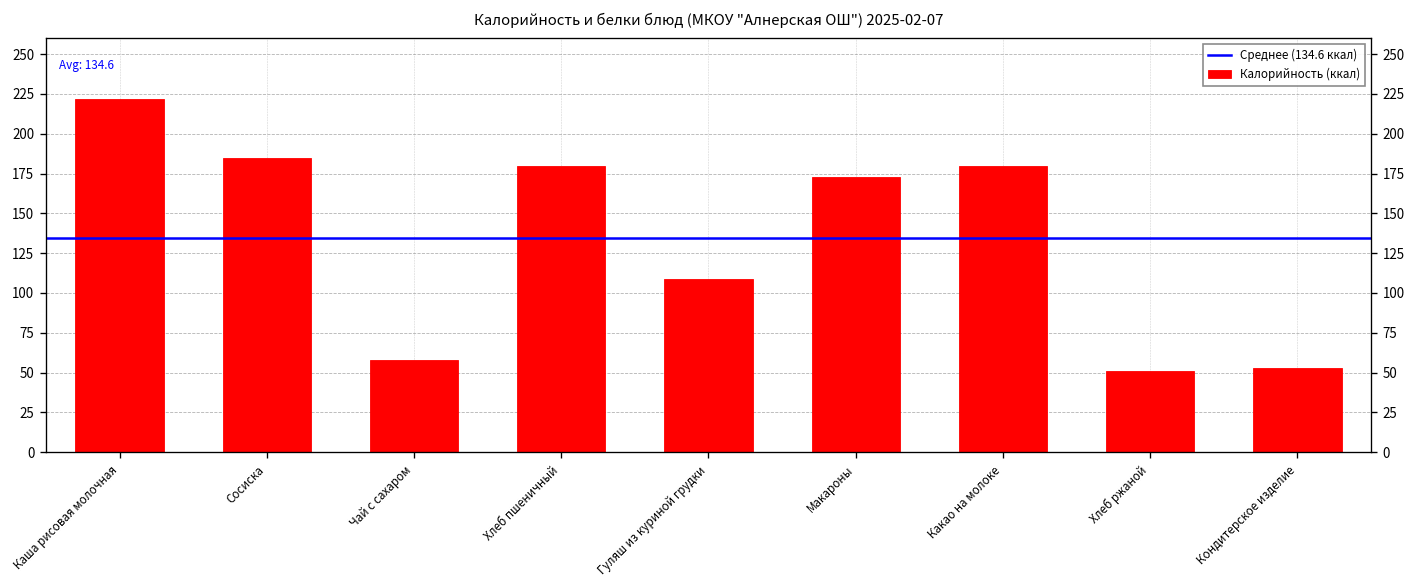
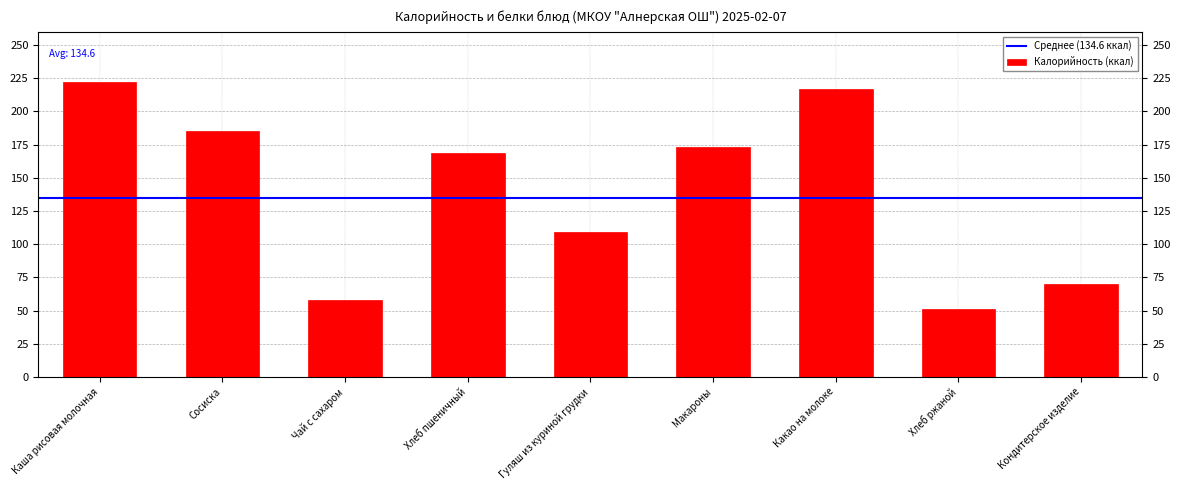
Хлеб пшеничный: 180 -> 169
Какао на молоке: 180 -> 217
Кондитерское изделие: 53 -> 70
